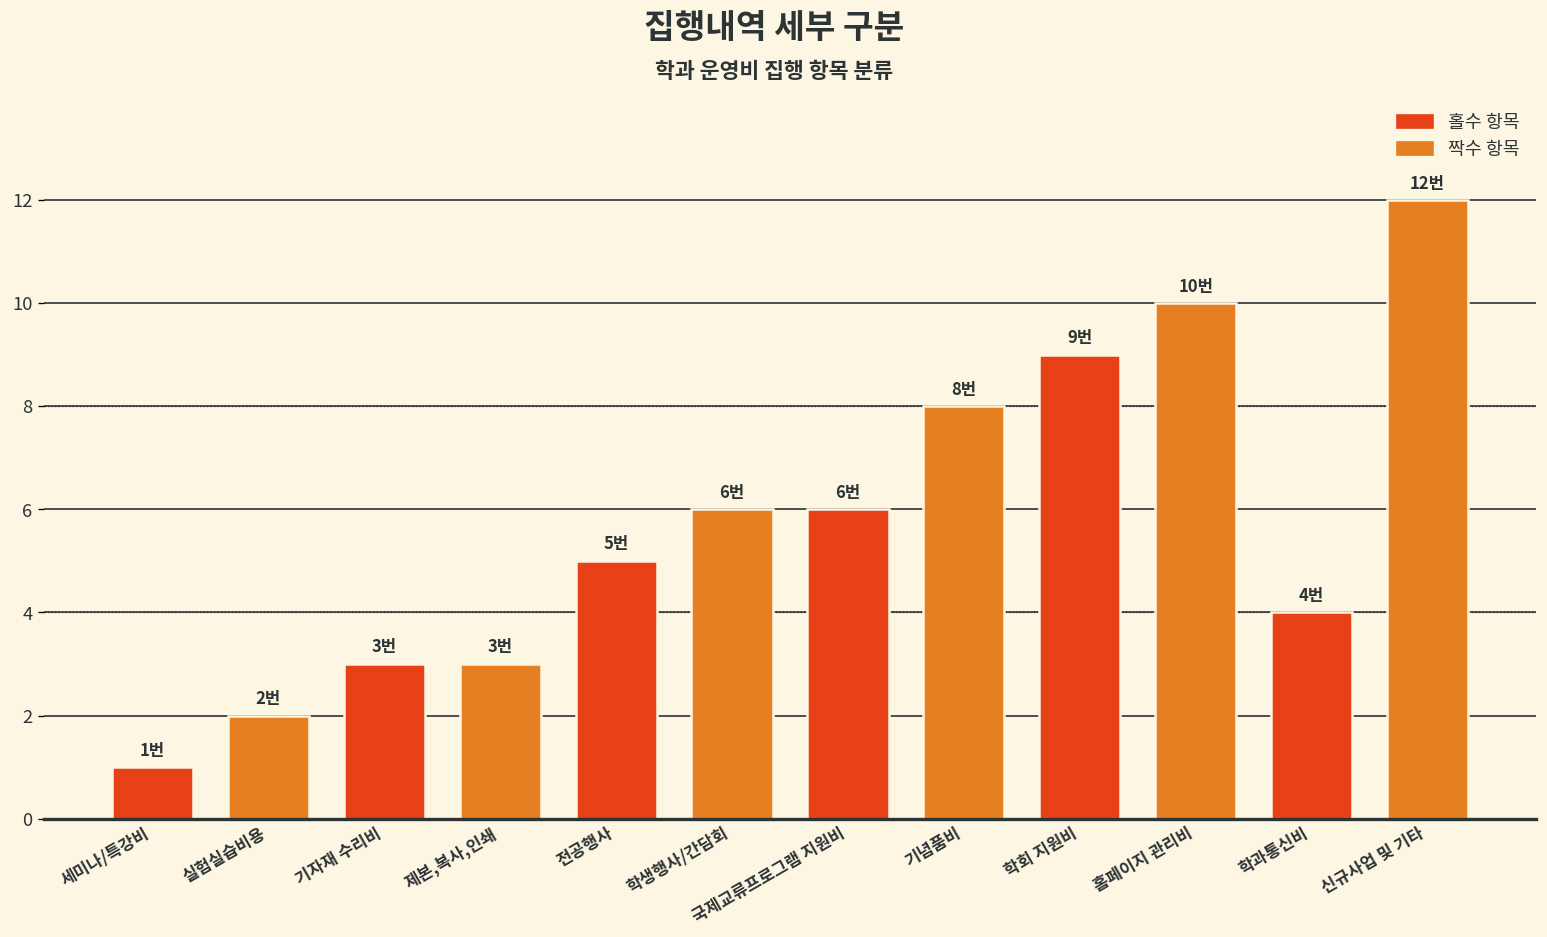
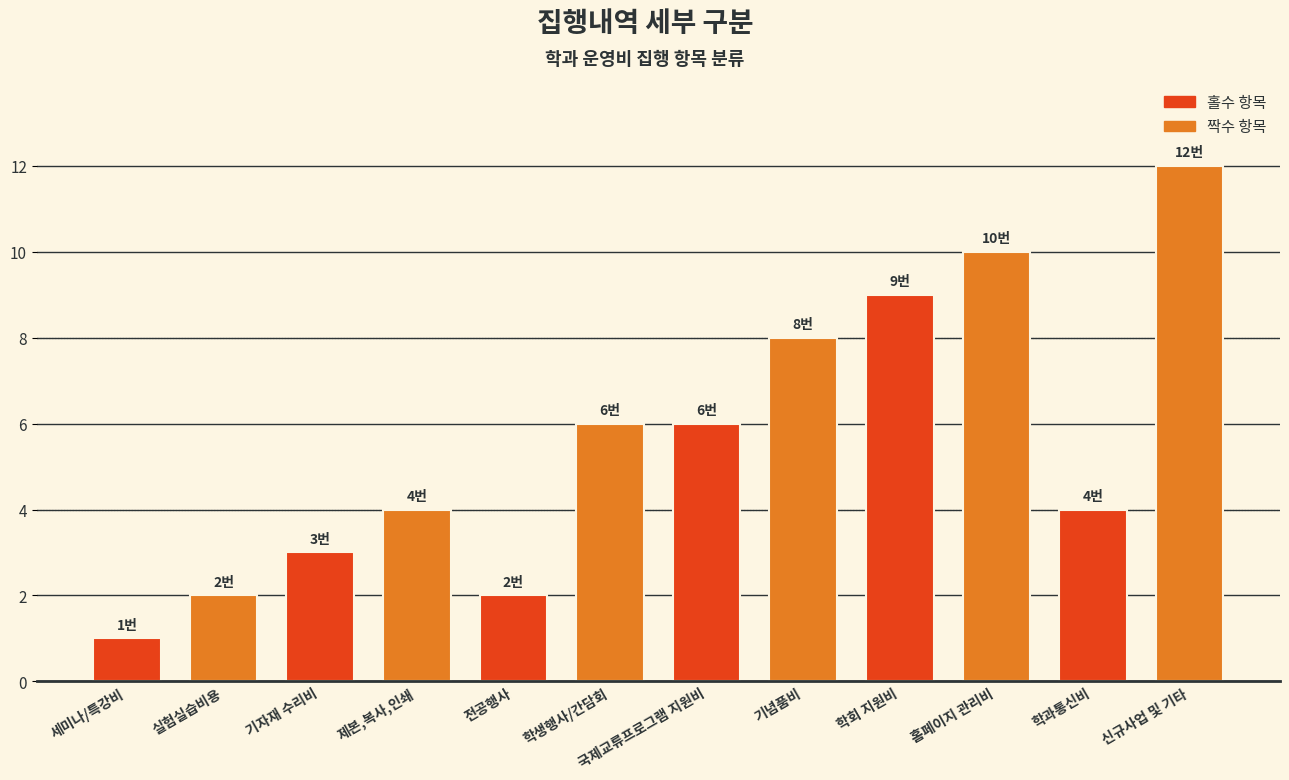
제본,복사,인쇄: 3번 -> 4번
전공행사: 5번 -> 2번
